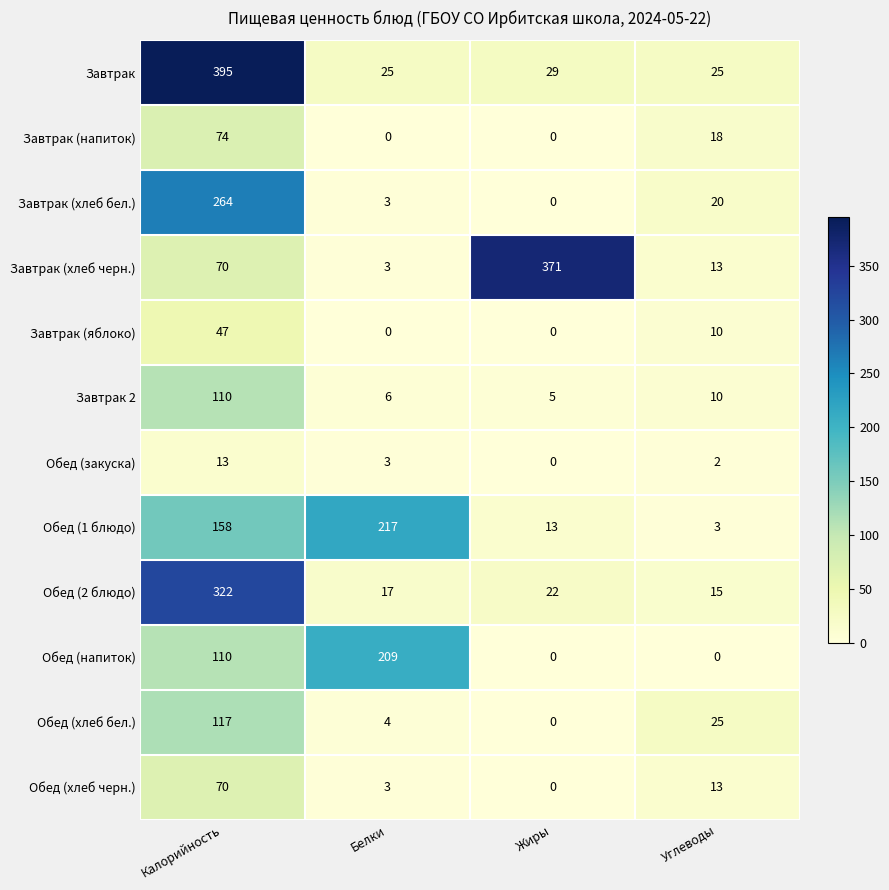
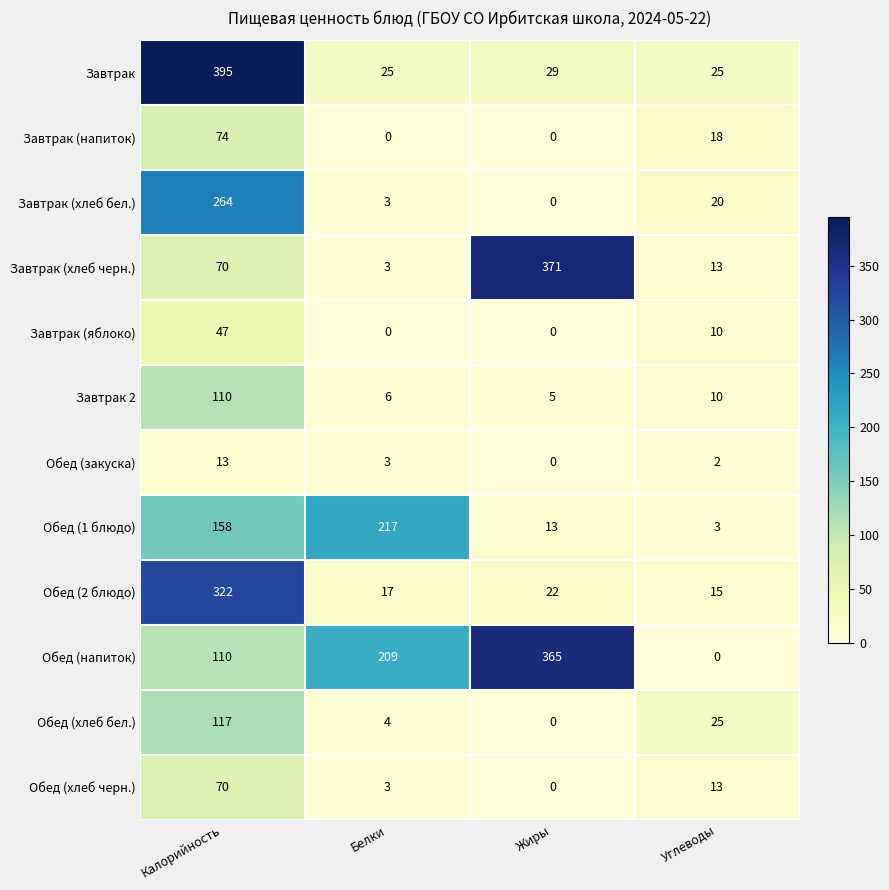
Обед (напиток), Жиры: 0 -> 365
